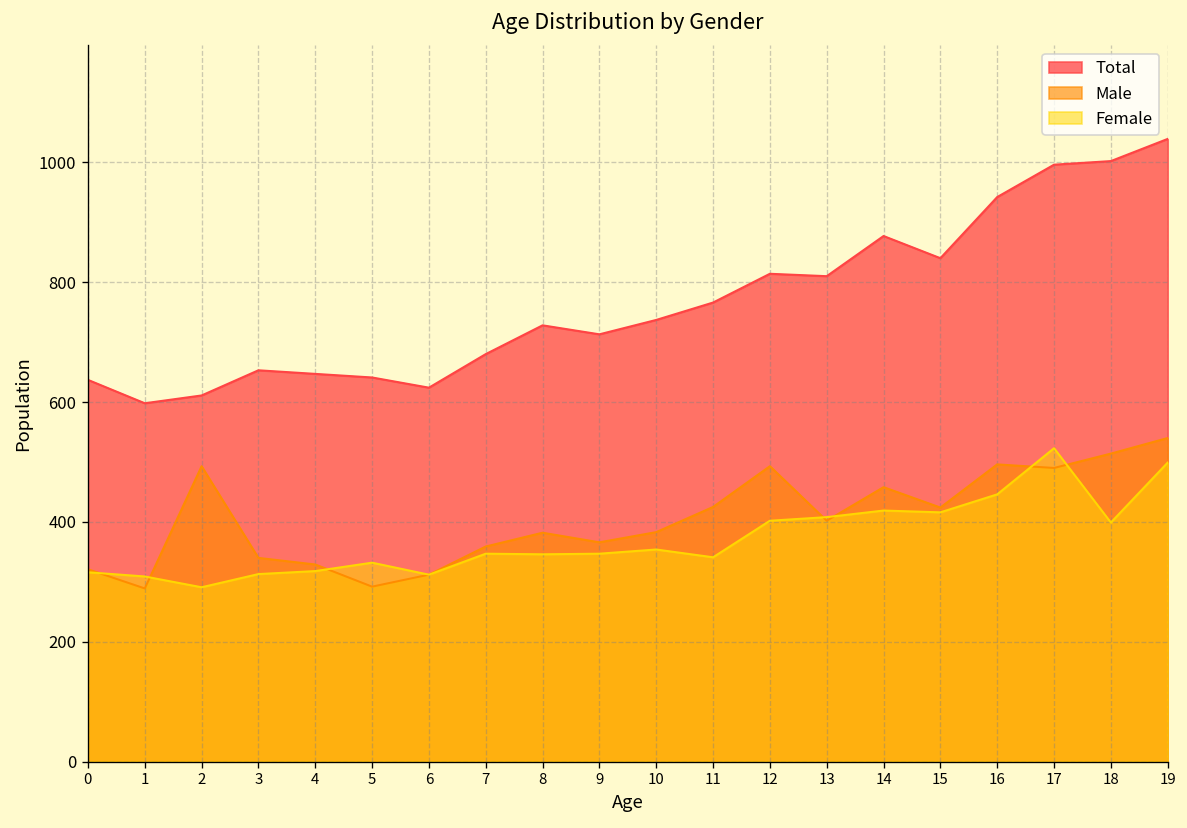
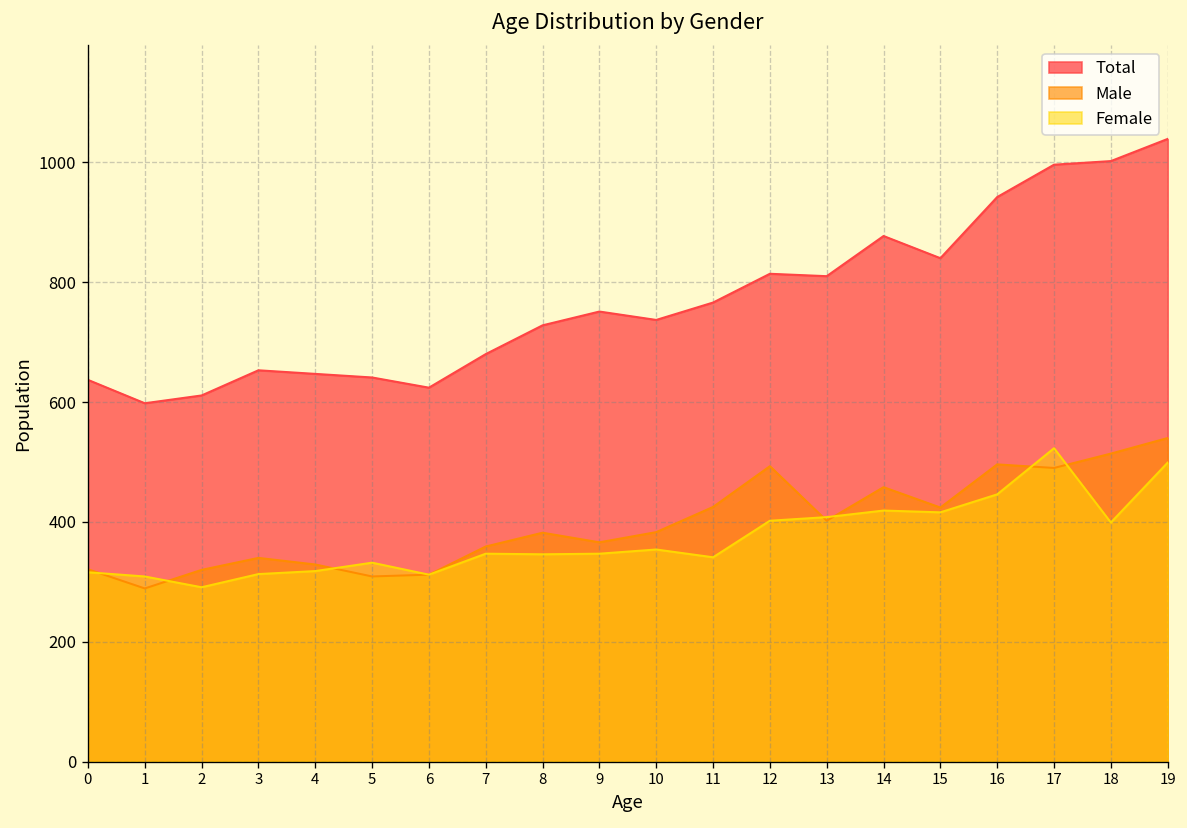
Male, 2: 490 -> 320
Male, 5: 290 -> 310
Total, 9: 710 -> 750
